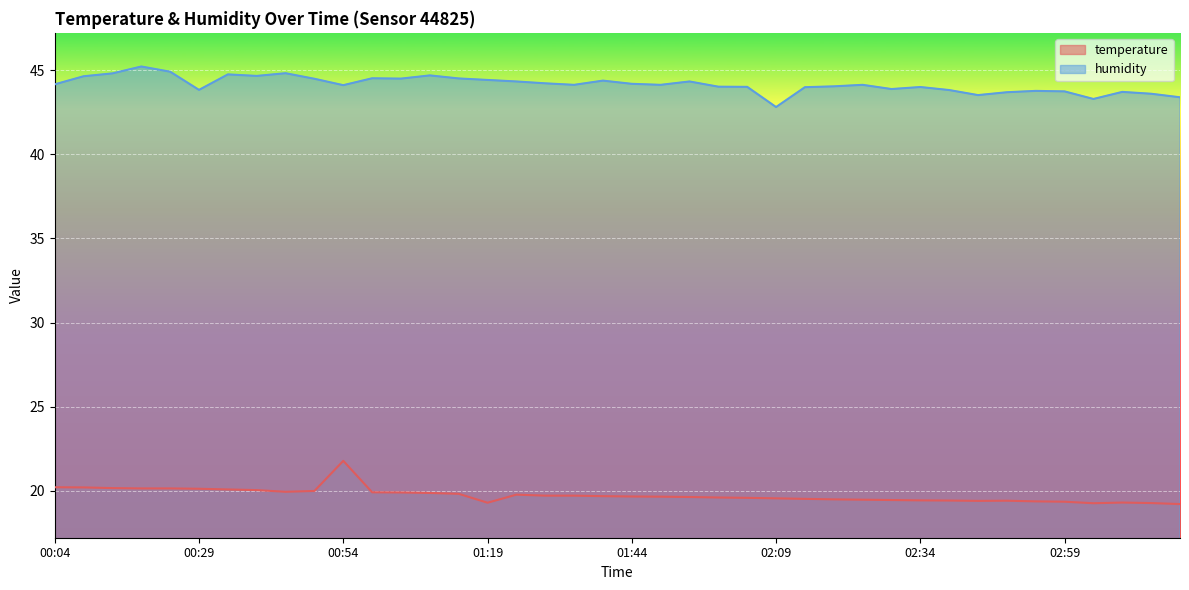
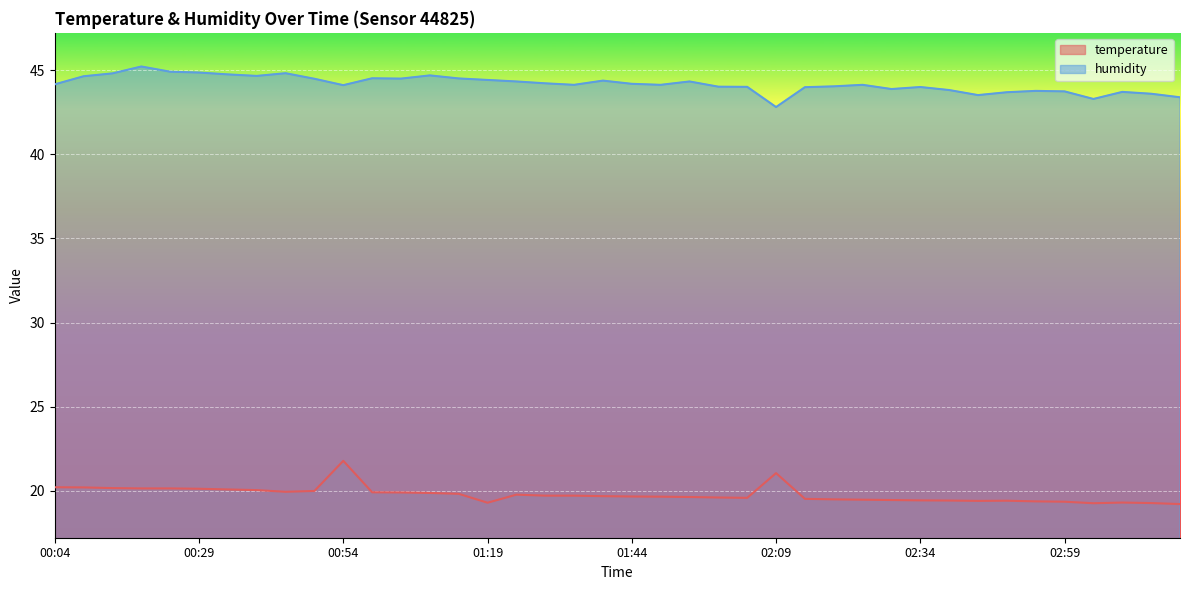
humidity, 00:29: 43.8 -> 44.9
temperature, 02:09: 19.6 -> 21.1
